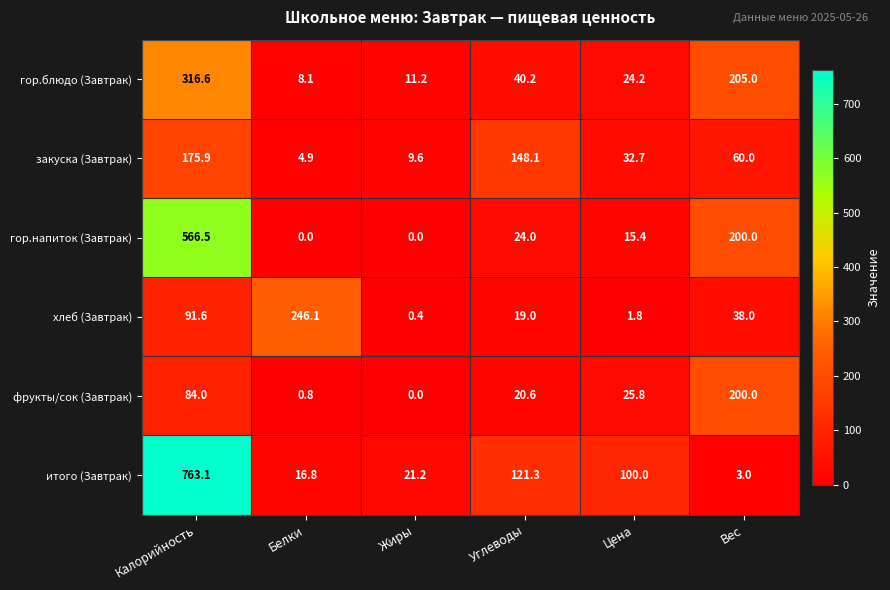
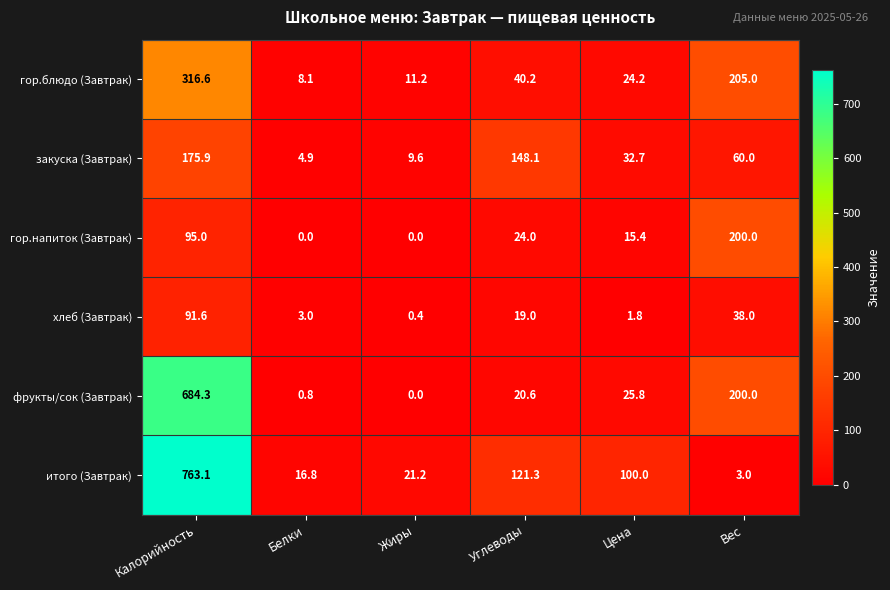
гор.напиток (Завтрак), Калорийность: 566.5 -> 95.0
хлеб (Завтрак), Белки: 246.1 -> 3.0
фрукты/сок (Завтрак), Калорийность: 84.0 -> 684.3
